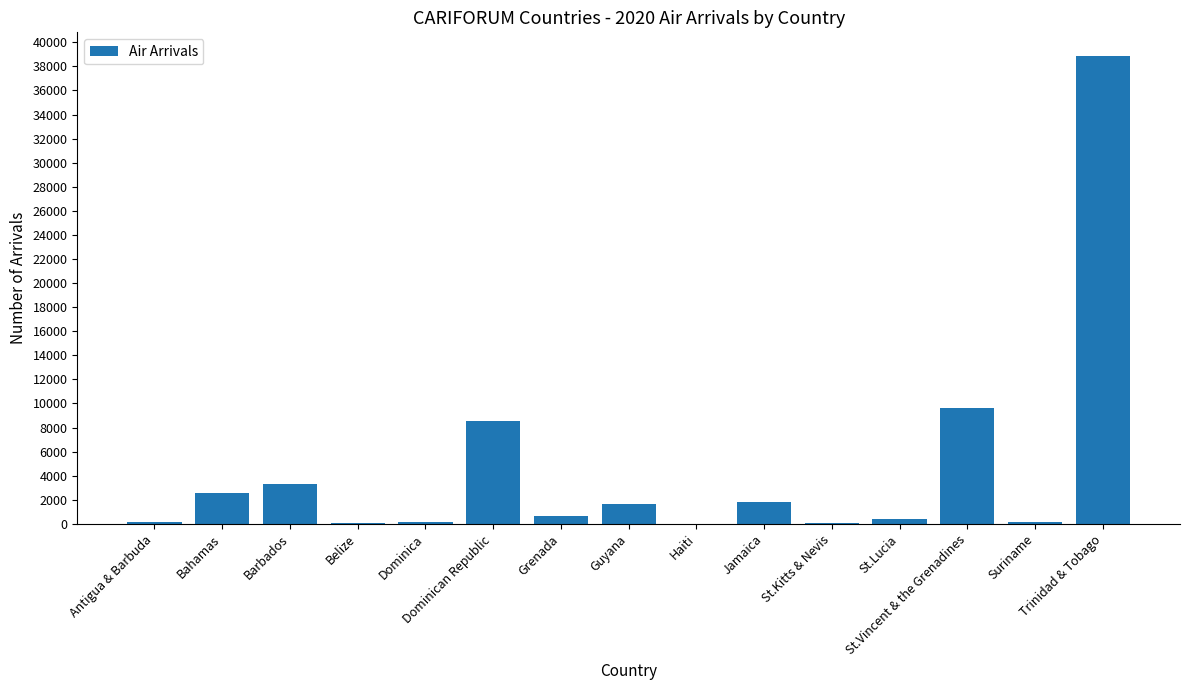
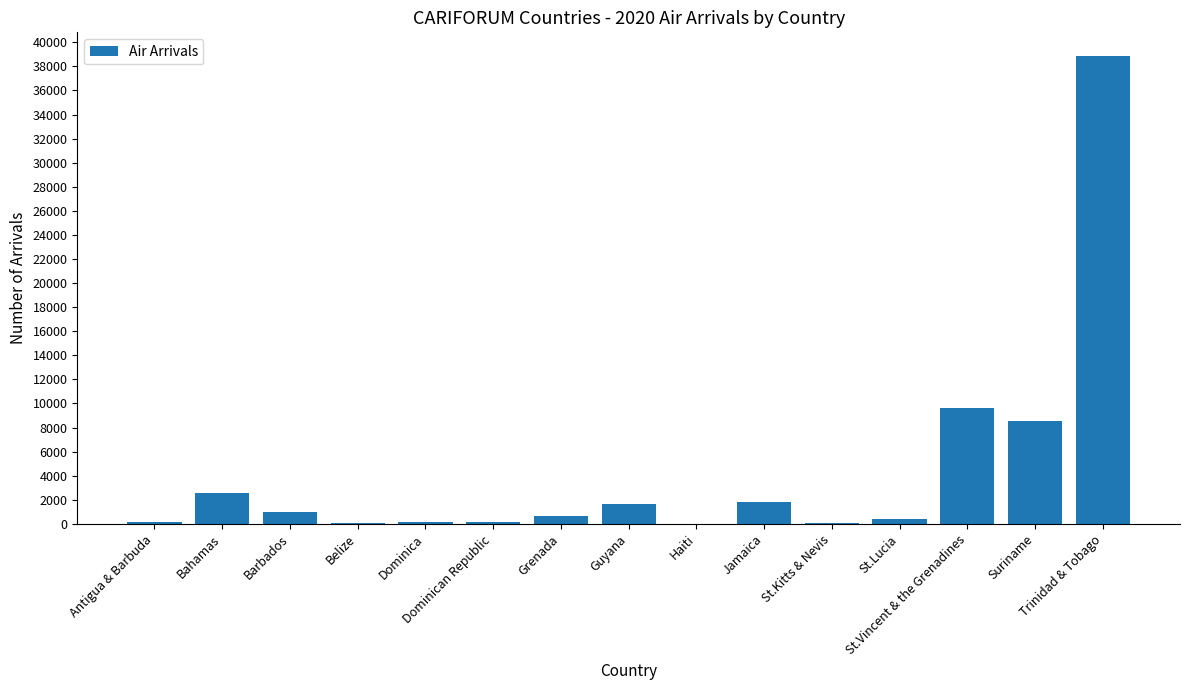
Barbados: 3300 -> 1000
Dominican Republic: 8500 -> 200
Suriname: 100 -> 8500
